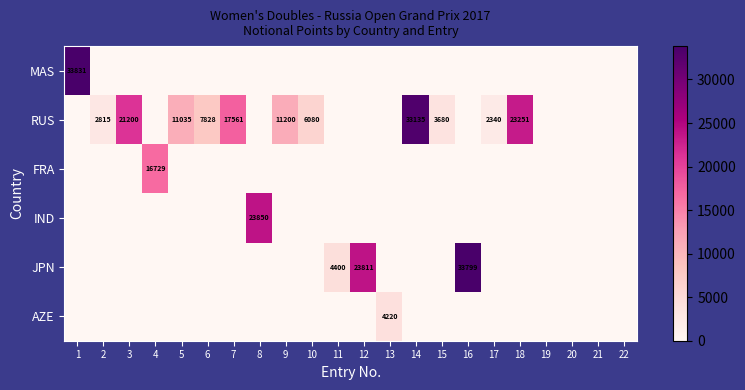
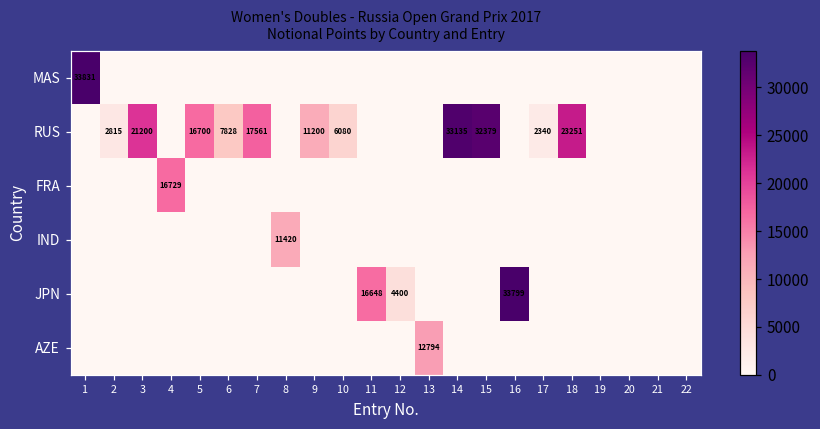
RUS, 5: 11035 -> 16700
RUS, 15: 3680 -> 32379
IND, 8: 23850 -> 11420
JPN, 11: 4400 -> 16648
JPN, 12: 23811 -> 4400
AZE, 13: 4220 -> 12794
